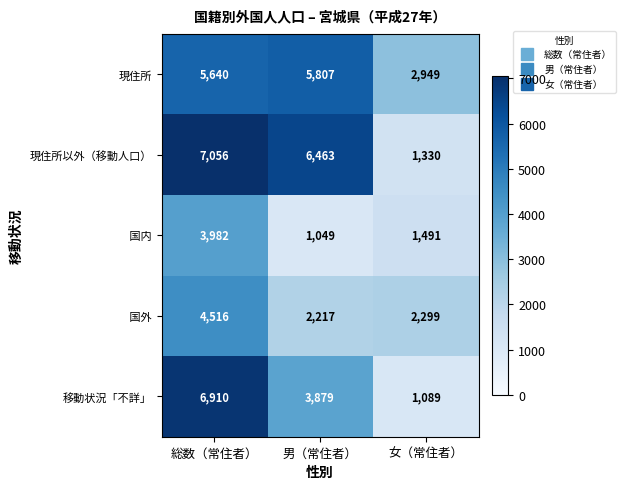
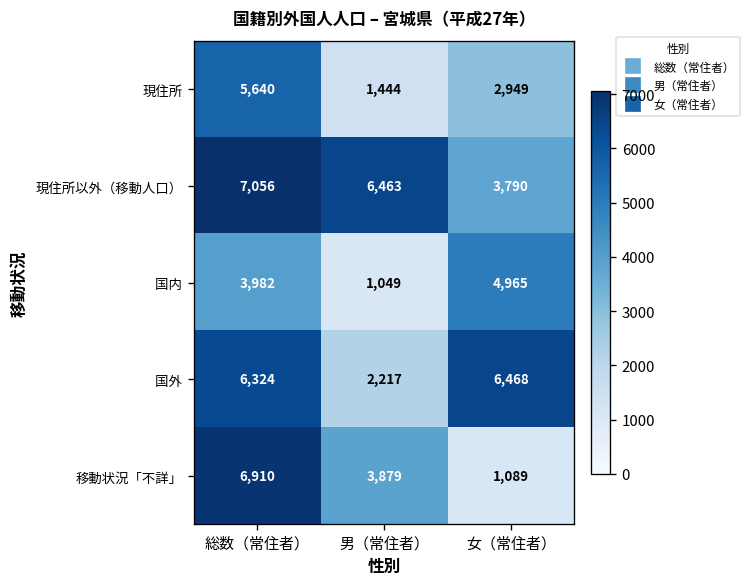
現住所, 男（常住者）: 5,807 -> 1,444
現住所以外（移動人口）, 女（常住者）: 1,330 -> 3,790
国内, 女（常住者）: 1,491 -> 4,965
国外, 総数（常住者）: 4,516 -> 6,324
国外, 女（常住者）: 2,299 -> 6,468
